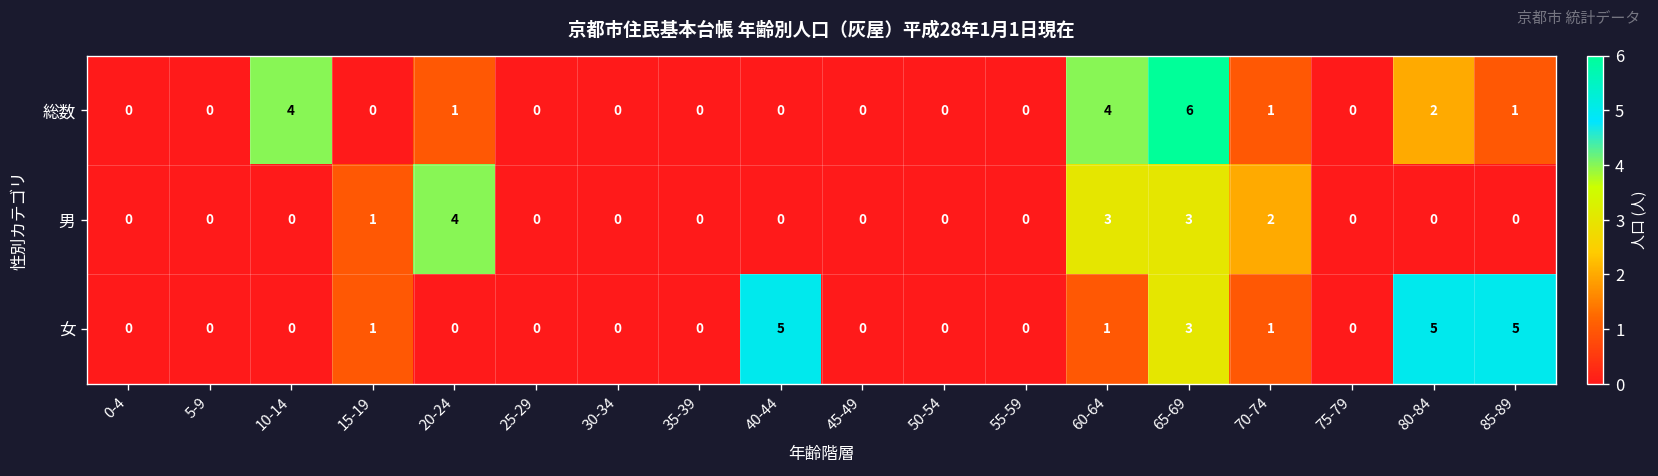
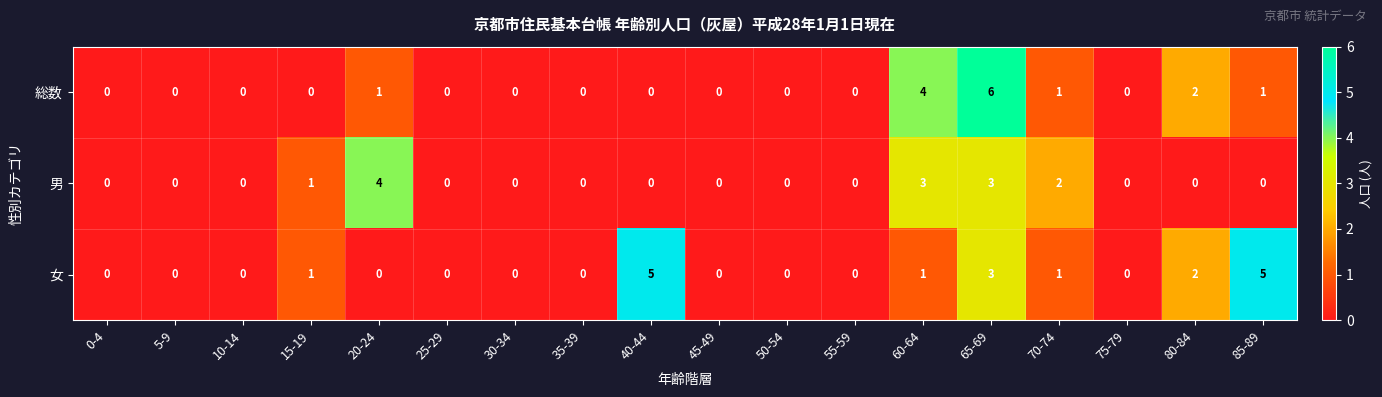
総数, 10-14: 4 -> 0
女, 80-84: 5 -> 2
